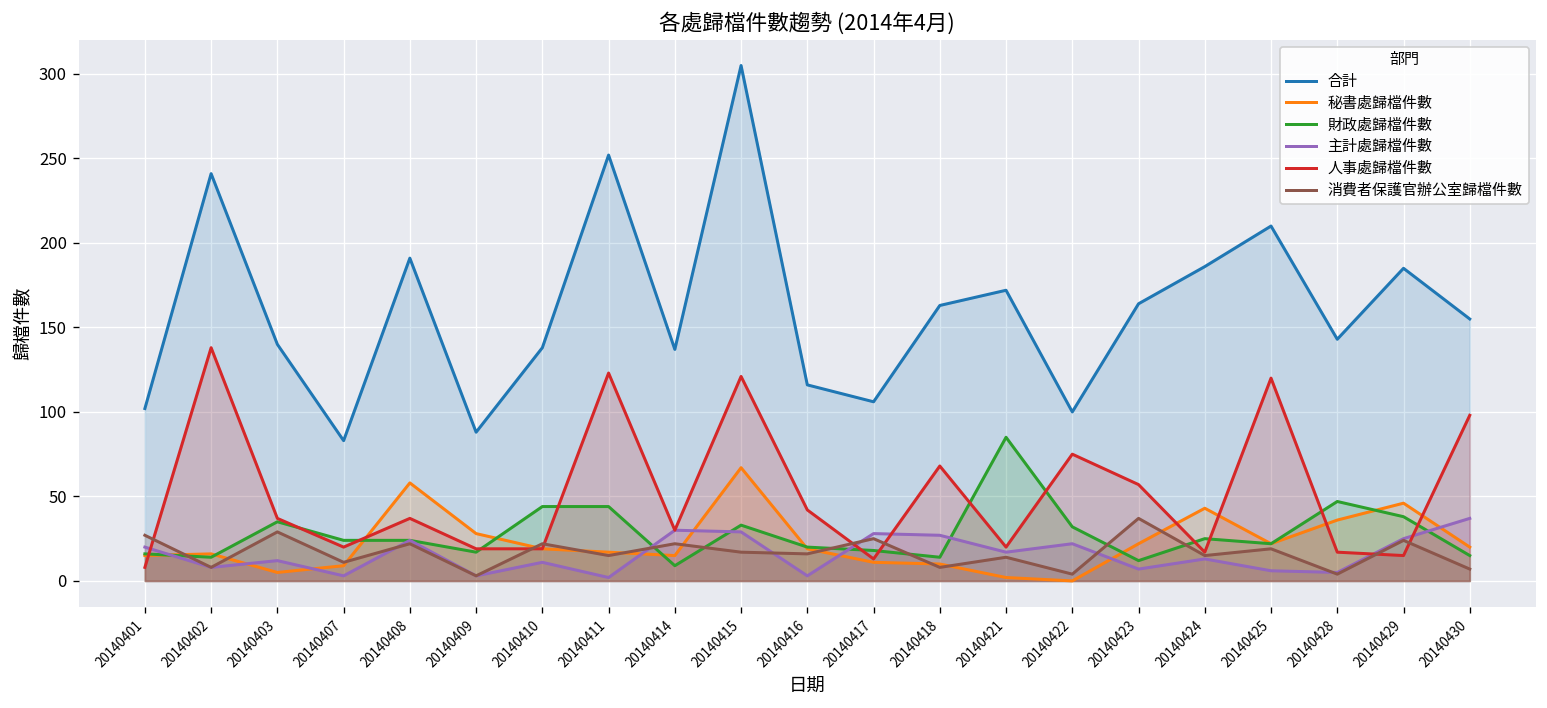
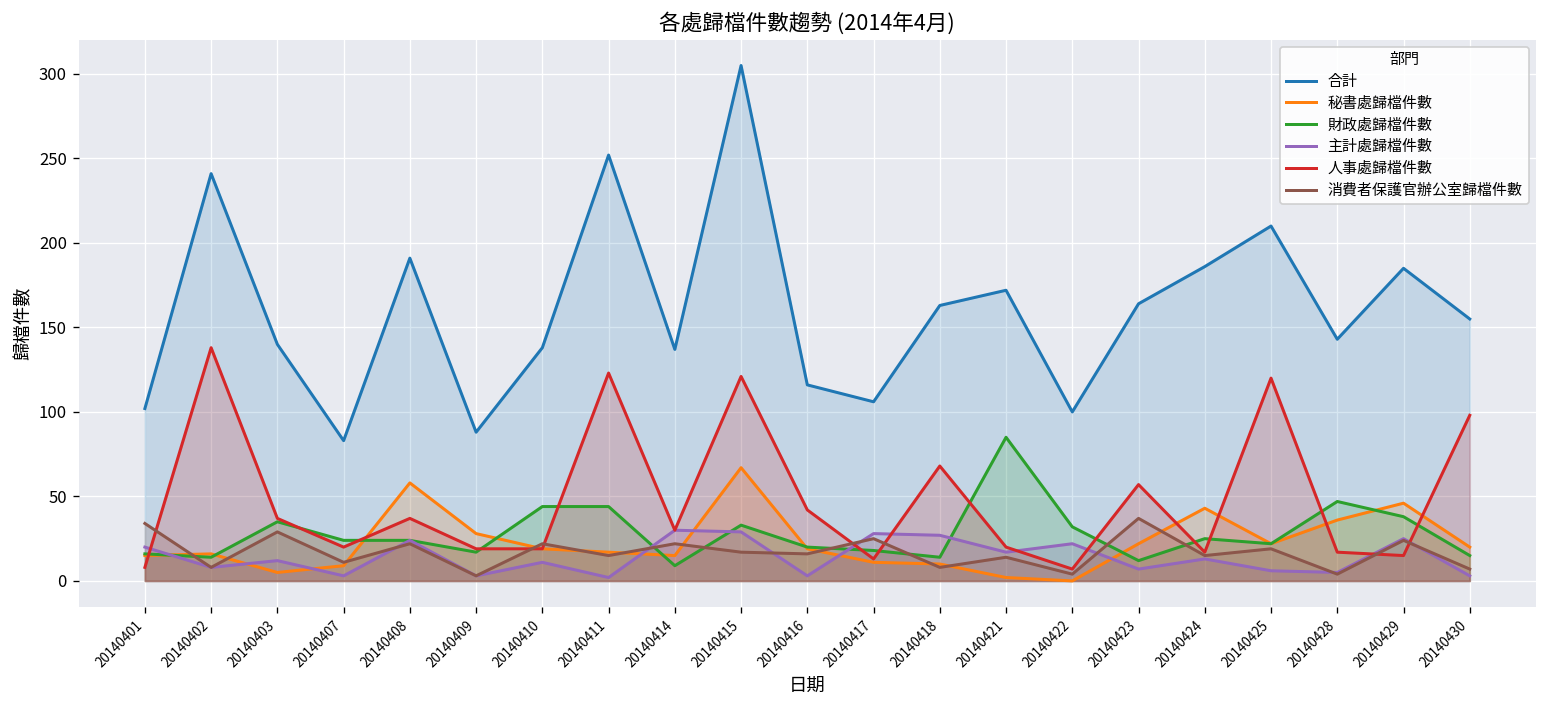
消費者保護官辦公室歸檔件數, 20140401: 27 -> 34
人事處歸檔件數, 20140422: 75 -> 7
主計處歸檔件數, 20140430: 37 -> 3
